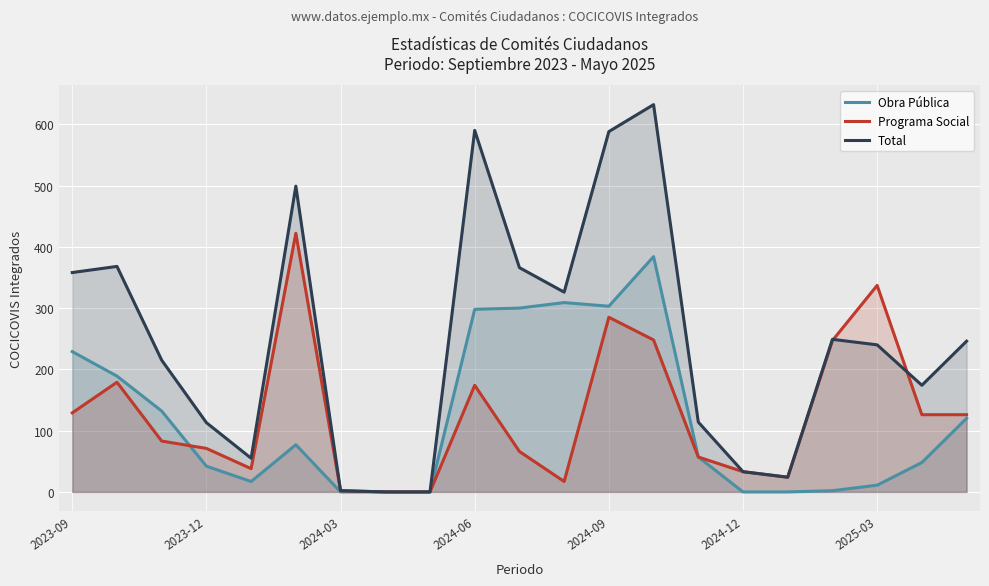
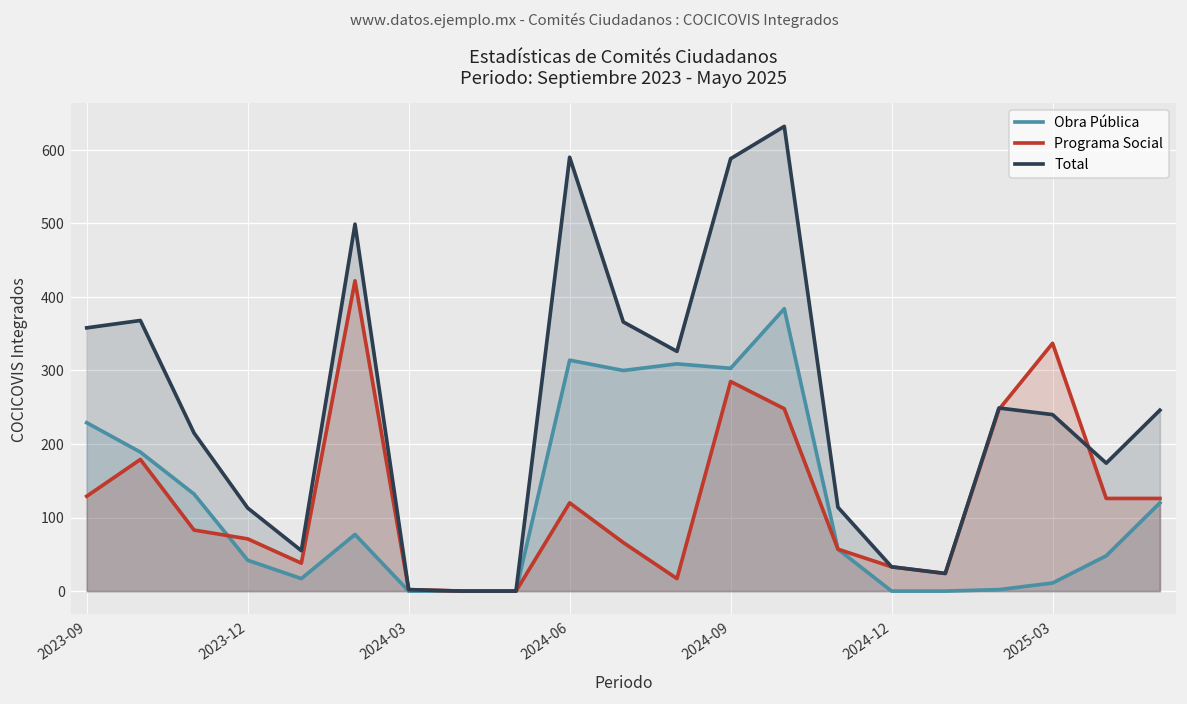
Obra Pública, 2024-06: 300 -> 310
Programa Social, 2024-06: 170 -> 120
